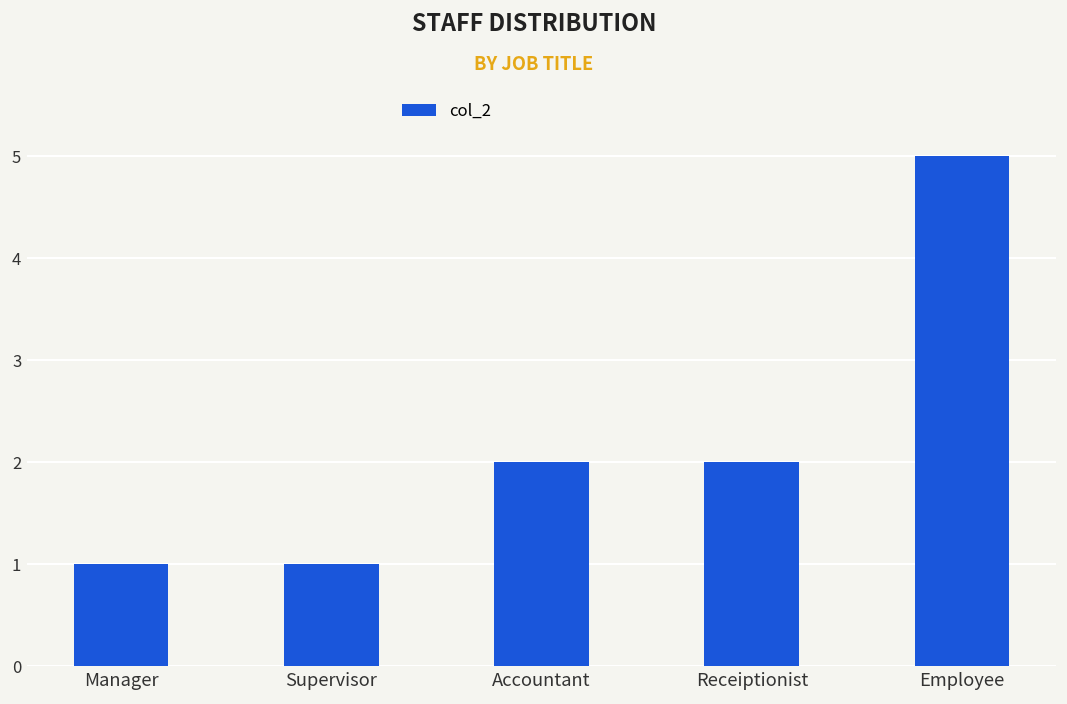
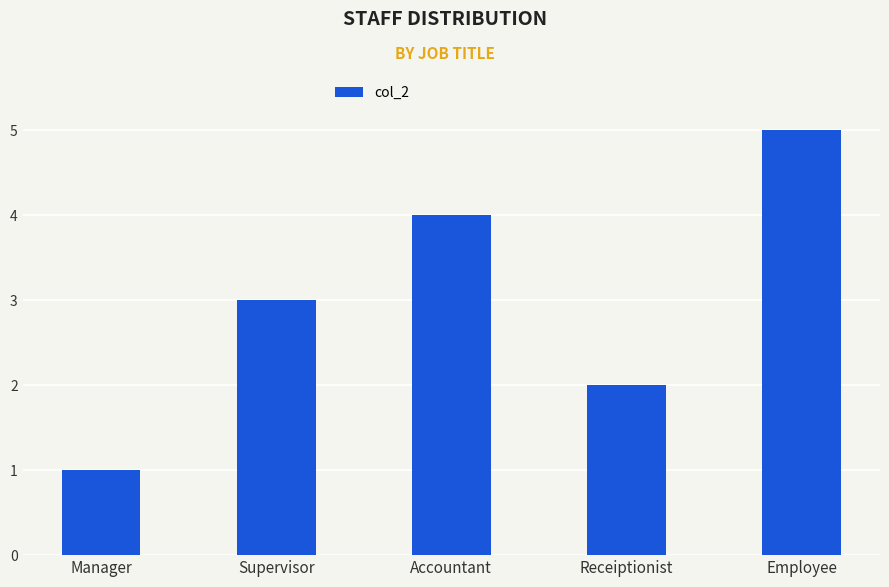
Supervisor: 1 -> 3
Accountant: 2 -> 4
